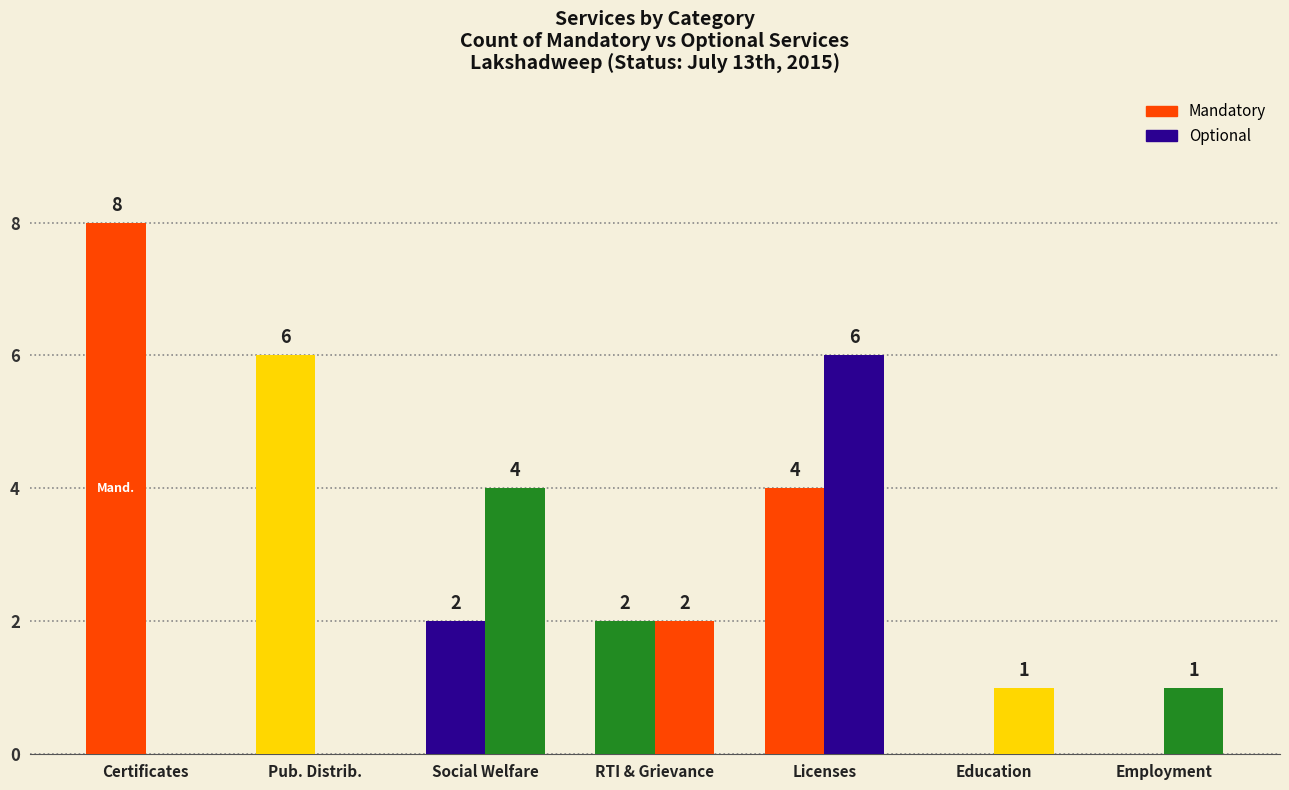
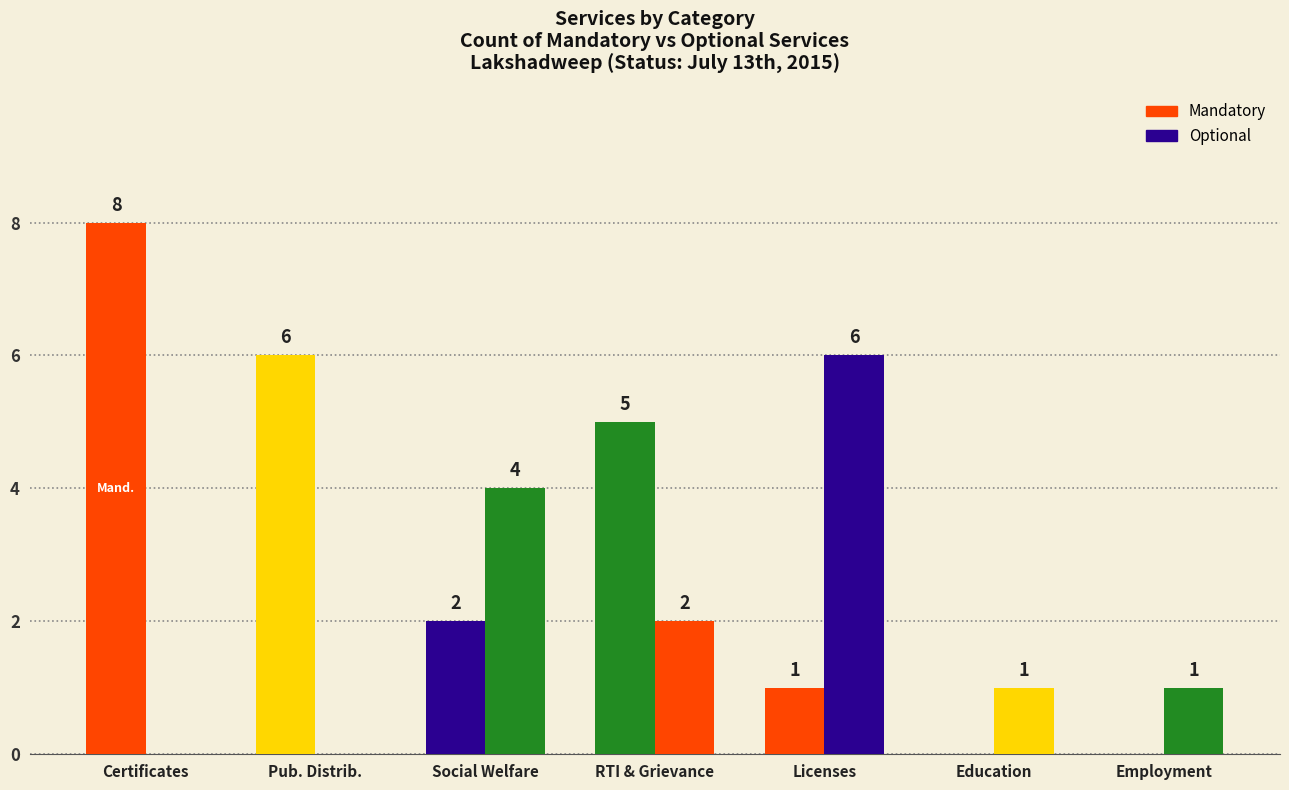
Mandatory, RTI & Grievance: 2 -> 5
Mandatory, Licenses: 4 -> 1
